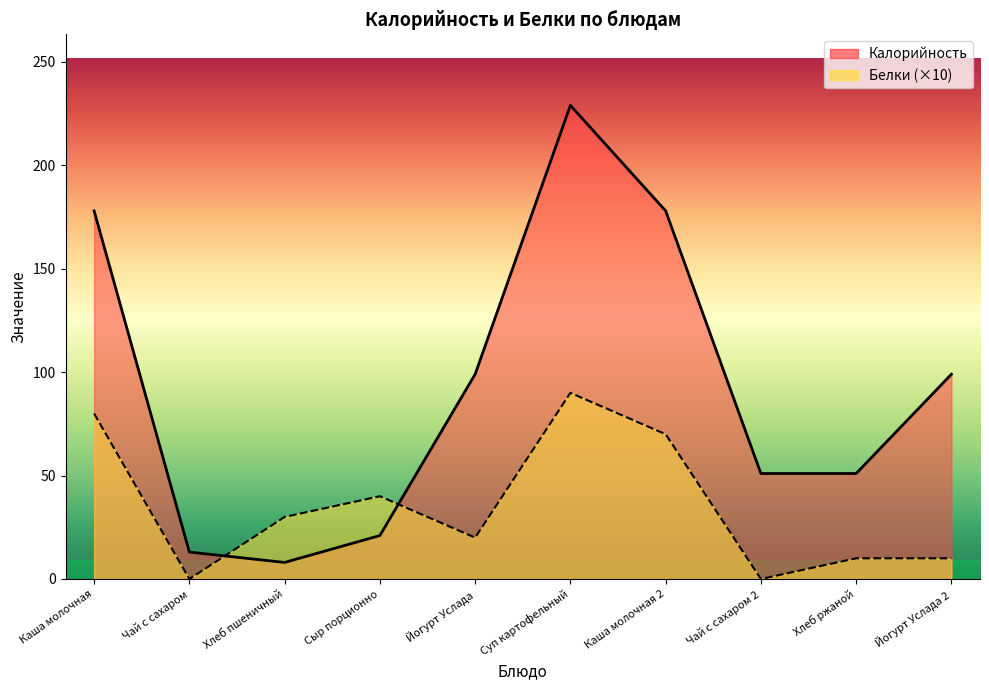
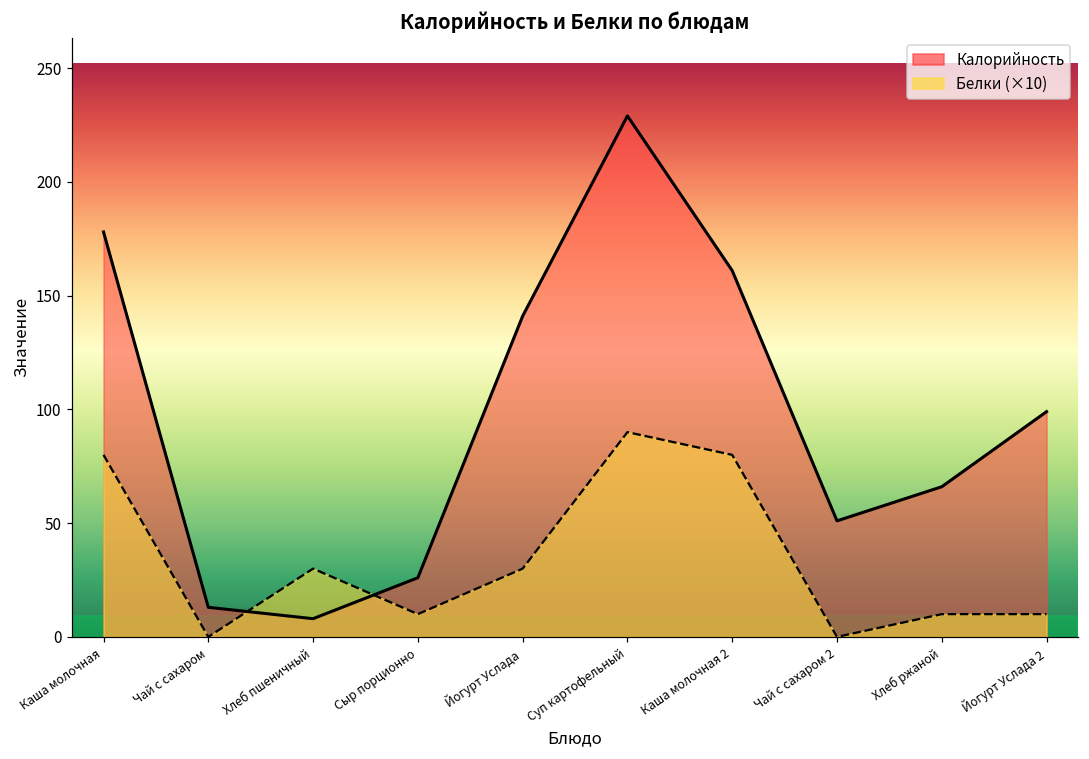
Калорийность, Сыр порционно: 21 -> 26
Белки (×10), Сыр порционно: 40 -> 10
Калорийность, Йогурт Услада: 99 -> 141
Белки (×10), Йогурт Услада: 20 -> 30
Калорийность, Каша молочная 2: 178 -> 161
Белки (×10), Каша молочная 2: 70 -> 80
Калорийность, Хлеб ржаной: 51 -> 66
